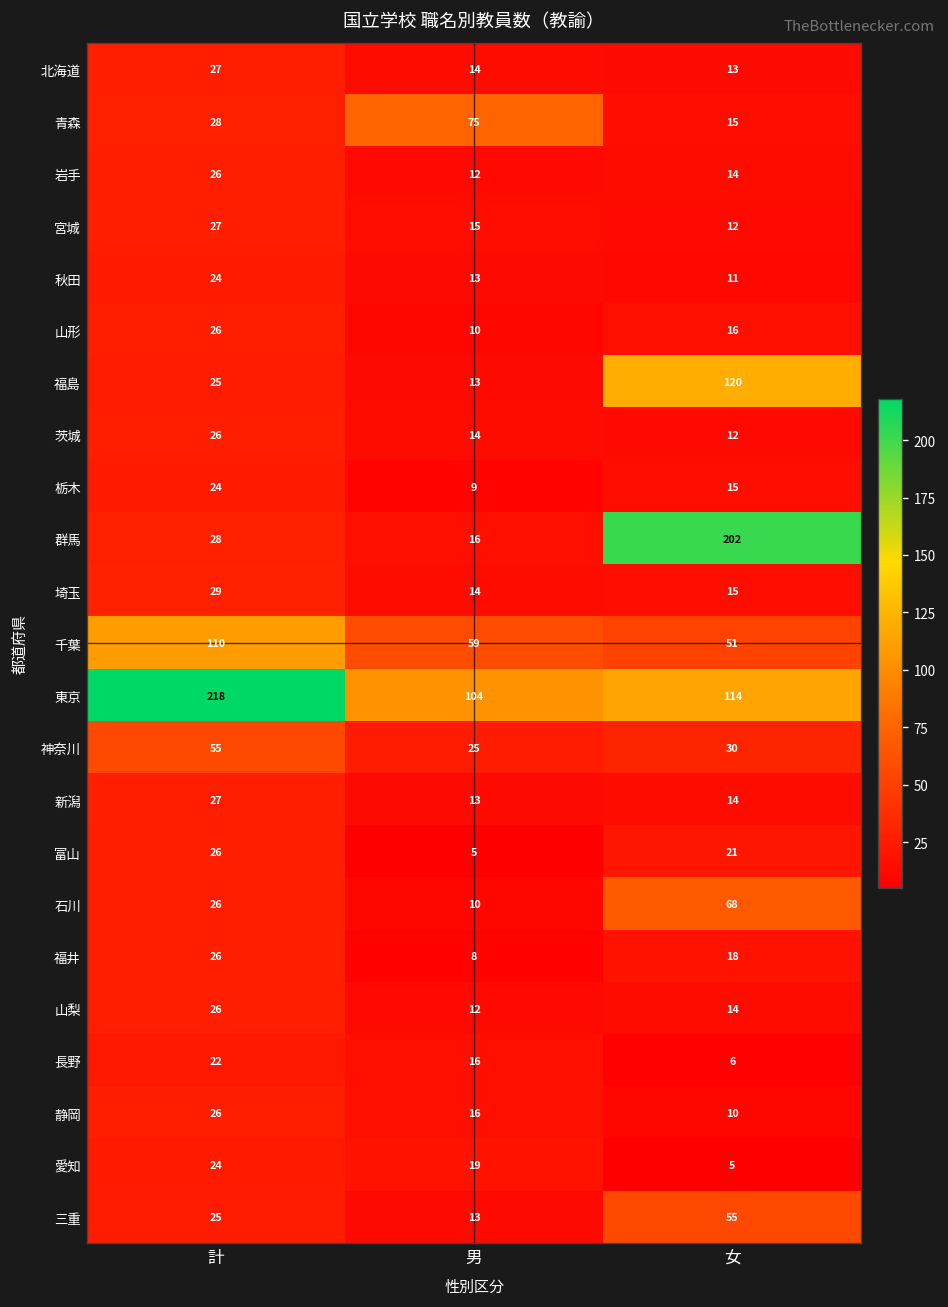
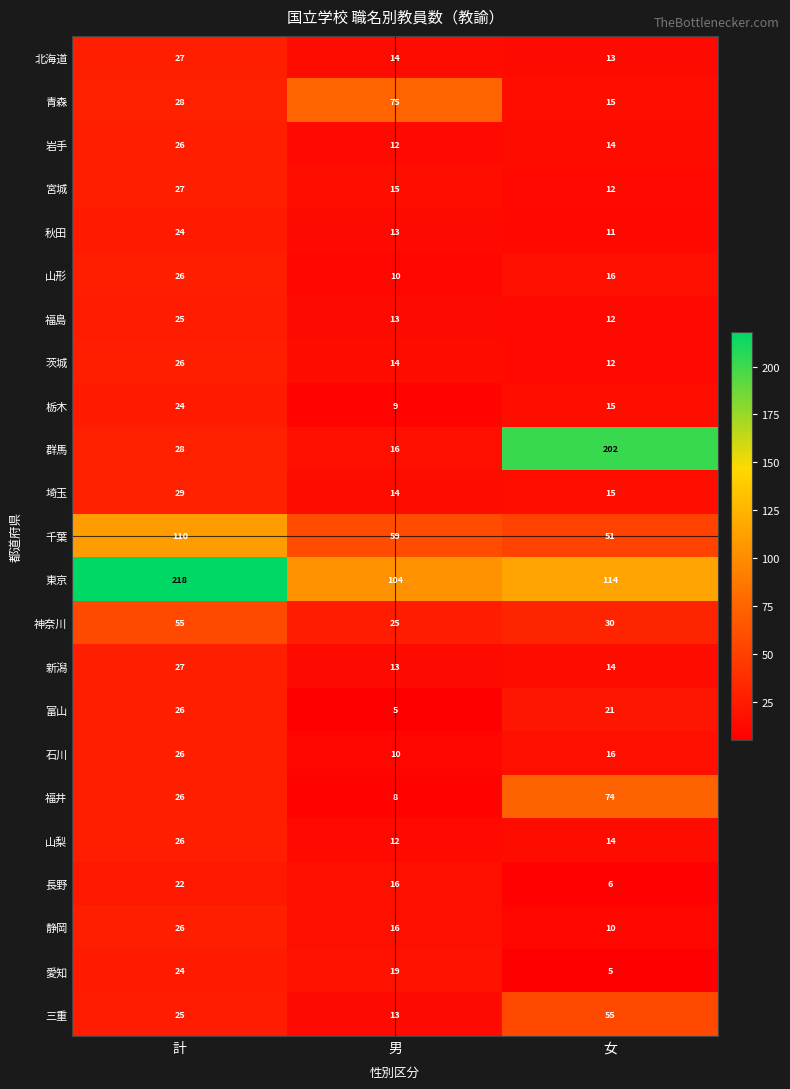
福島, 女: 120 -> 12
石川, 女: 68 -> 16
福井, 女: 18 -> 74
